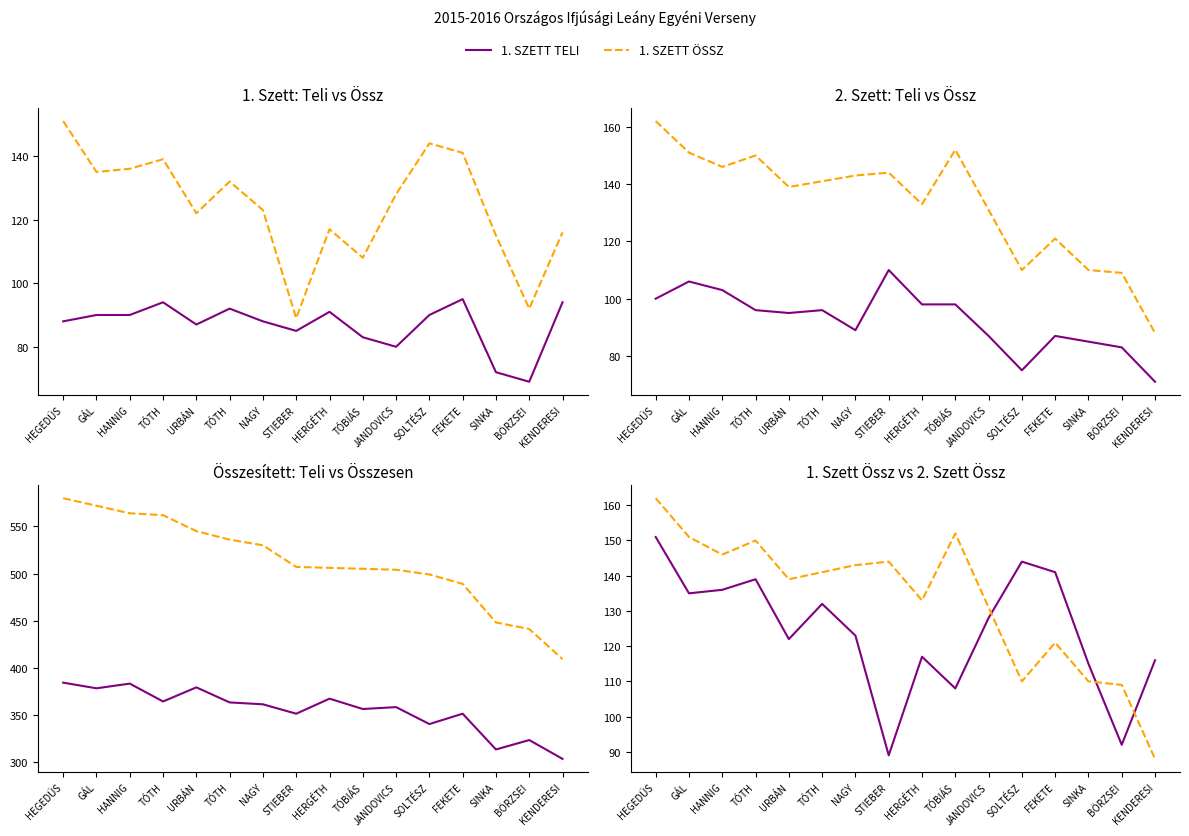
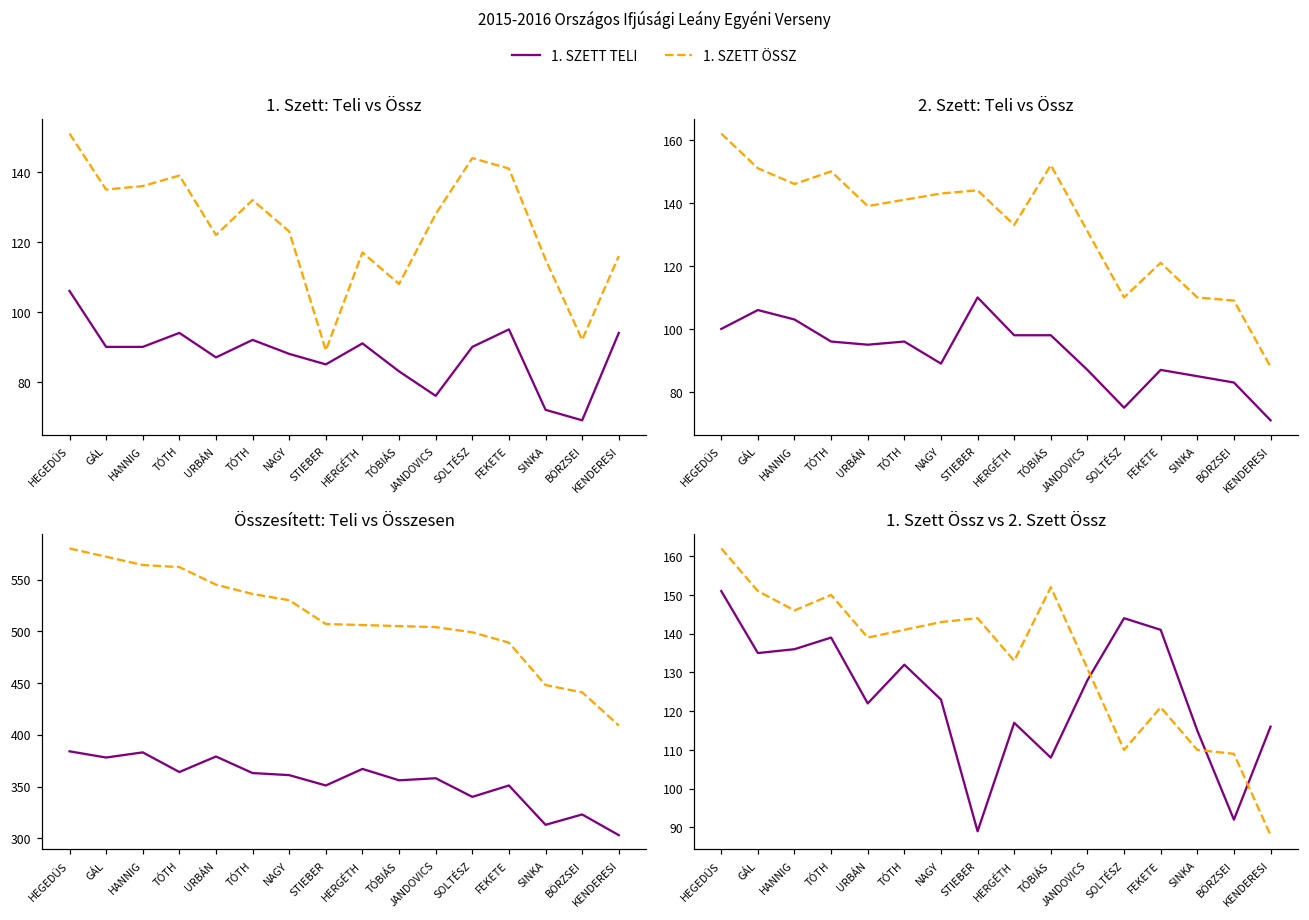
1. Szett: Teli vs Össz, 1. SZETT TELI, HEGEDŰS: 88 -> 106
1. Szett: Teli vs Össz, 1. SZETT TELI, JANDOVICS: 80 -> 76
